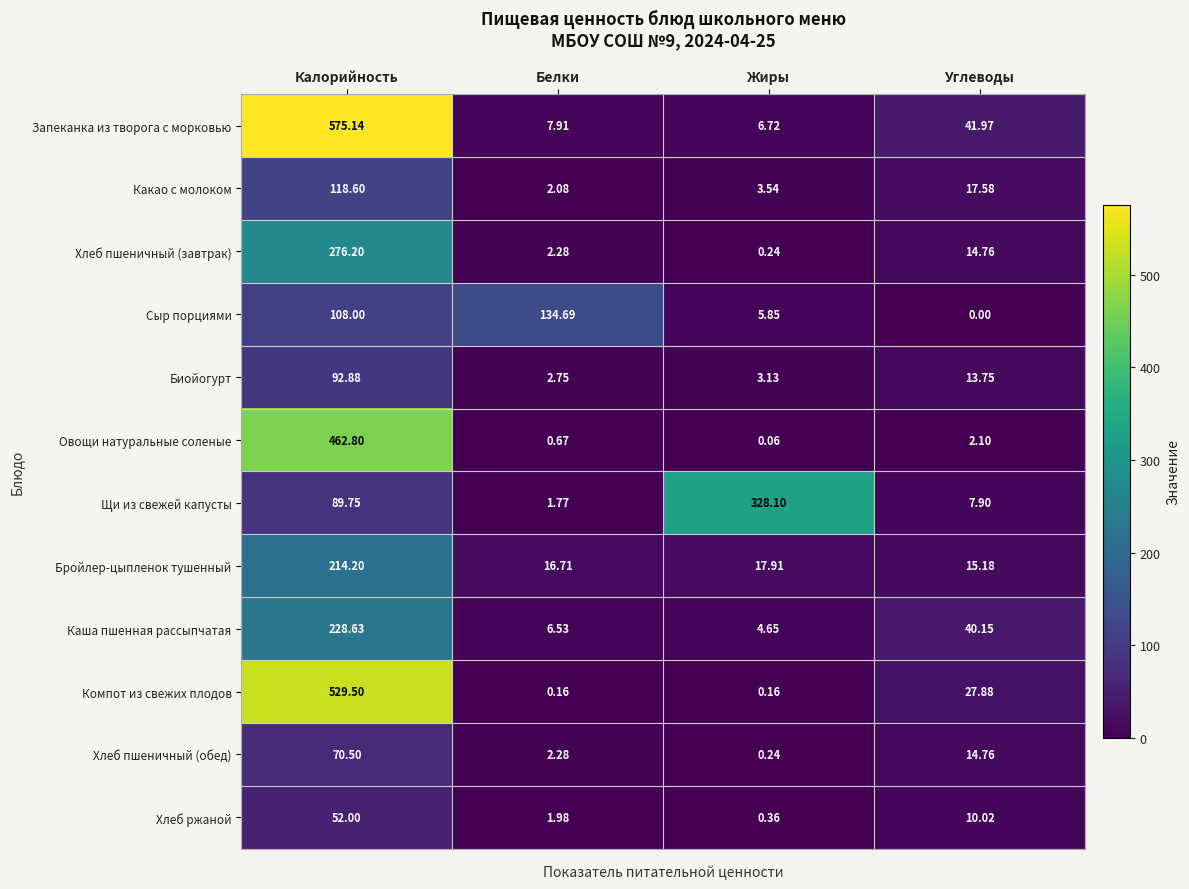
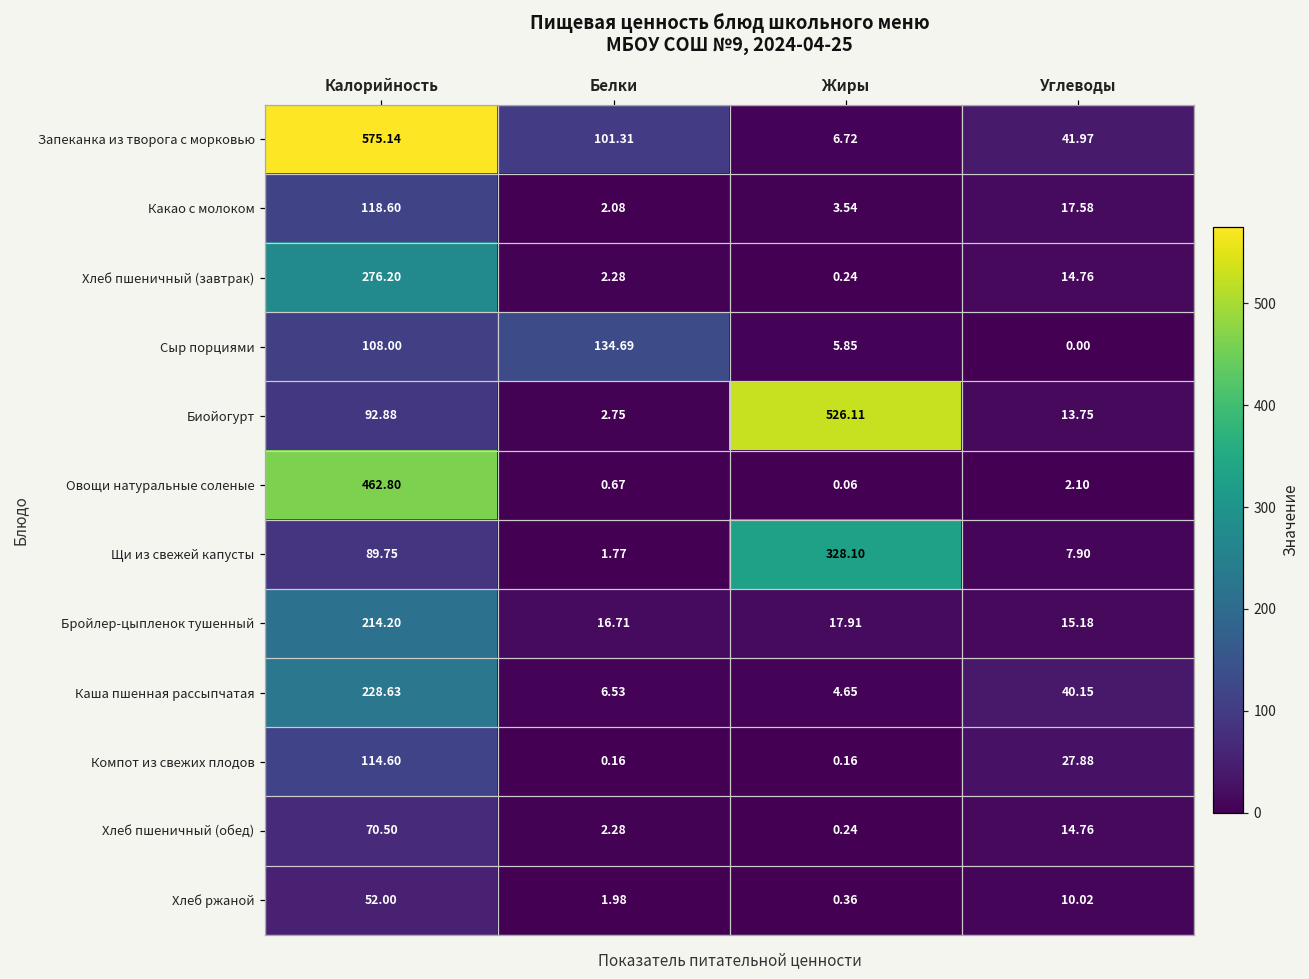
Запеканка из творога с морковью, Белки: 7.91 -> 101.31
Биойогурт, Жиры: 3.13 -> 526.11
Компот из свежих плодов, Калорийность: 529.50 -> 114.60
